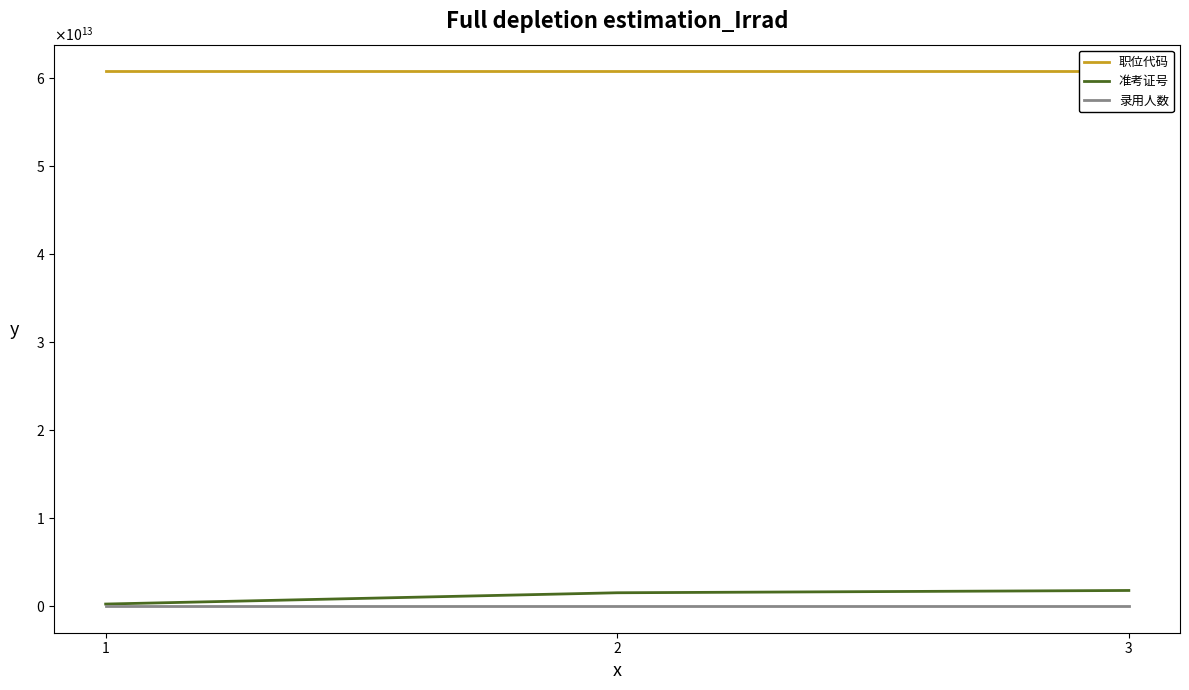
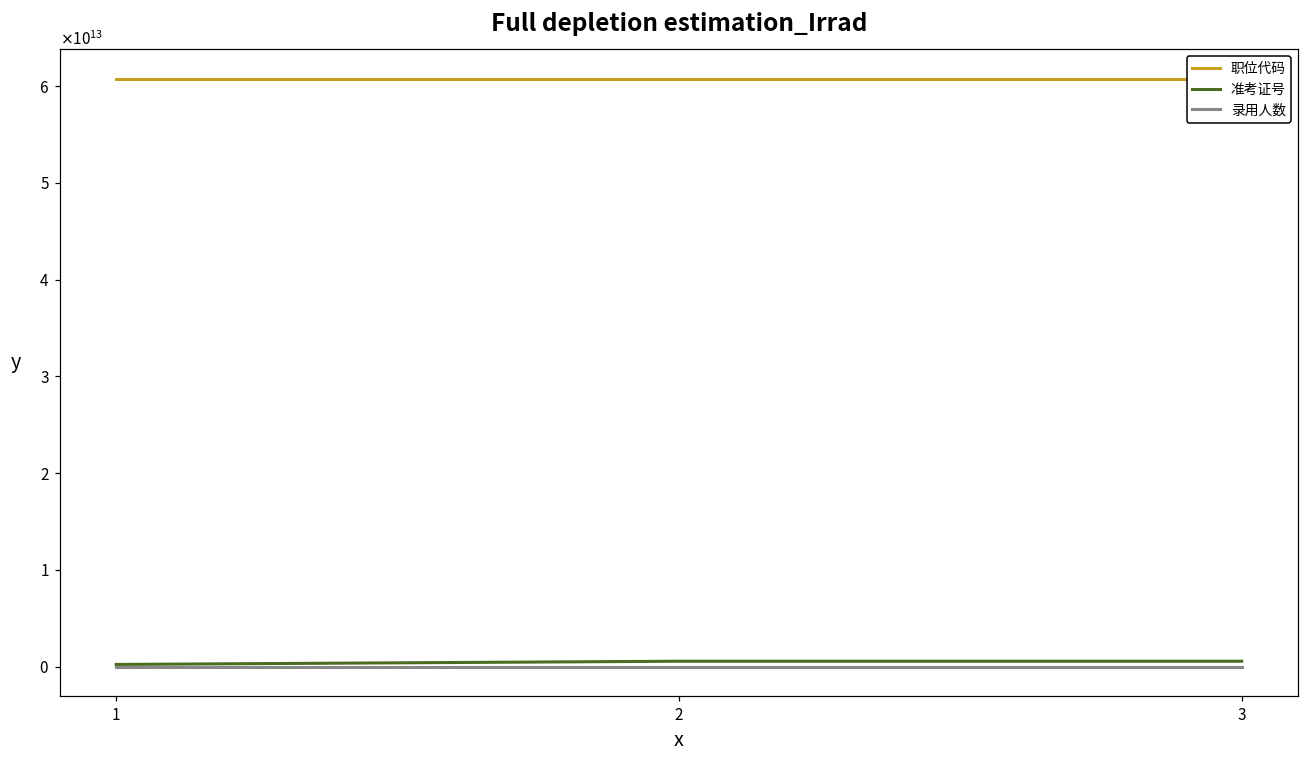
准考证号, 2: 2000000000000 -> 1000000000000
准考证号, 3: 2000000000000 -> 1000000000000
